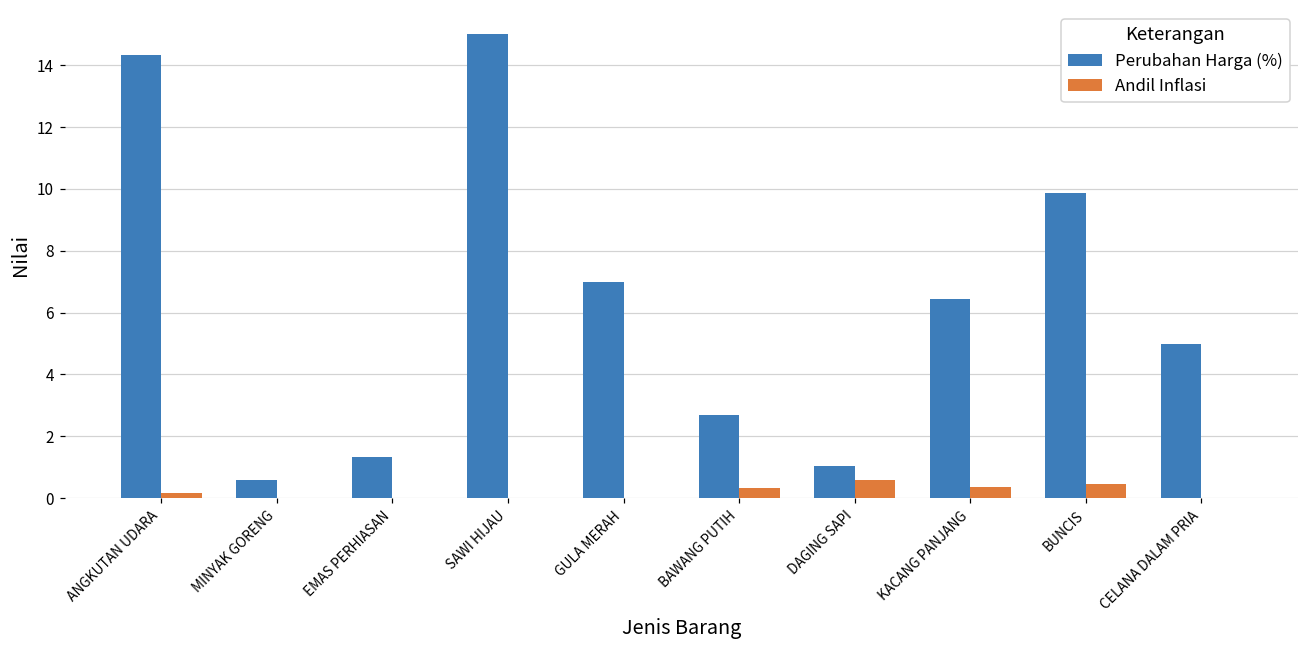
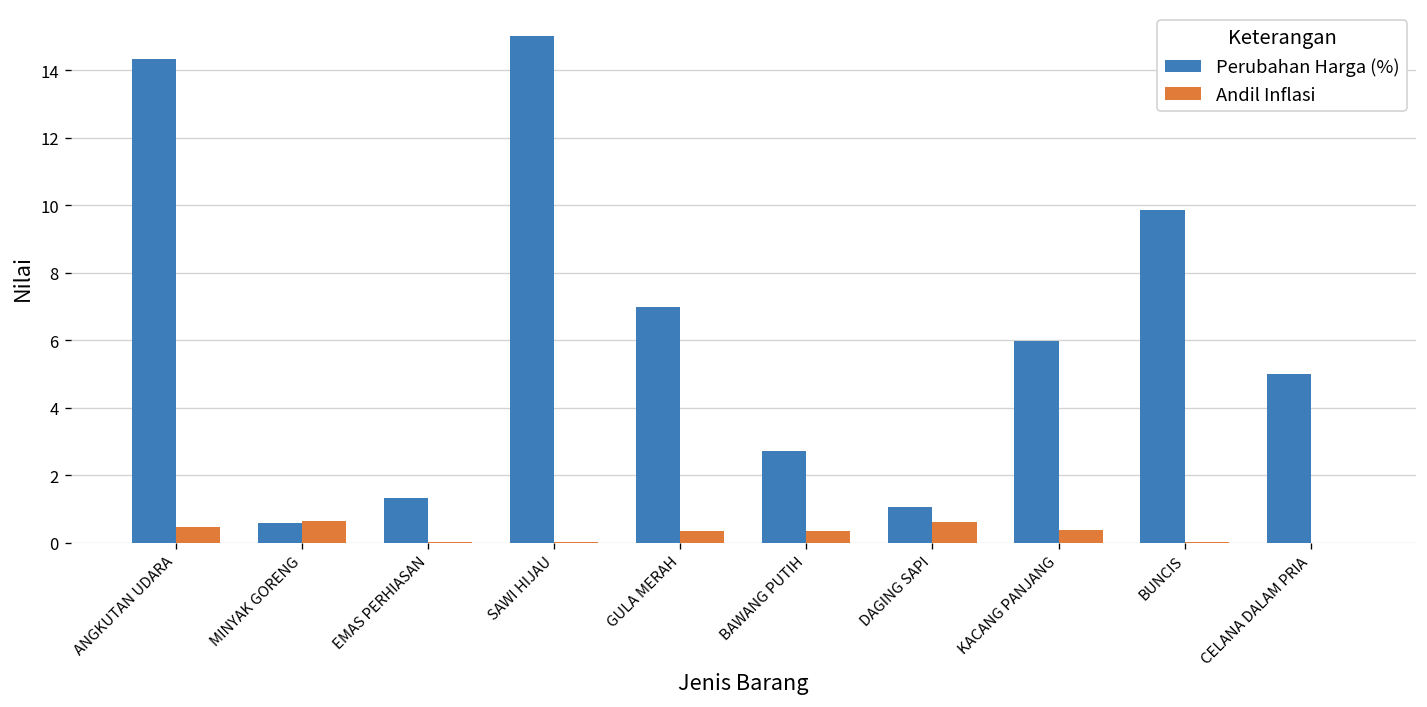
Andil Inflasi, ANGKUTAN UDARA: 0.2 -> 0.5
Andil Inflasi, MINYAK GORENG: 0.0 -> 0.6
Andil Inflasi, GULA MERAH: 0.0 -> 0.4
Perubahan Harga (%), KACANG PANJANG: 6.4 -> 6.0
Andil Inflasi, BUNCIS: 0.5 -> 0.0
